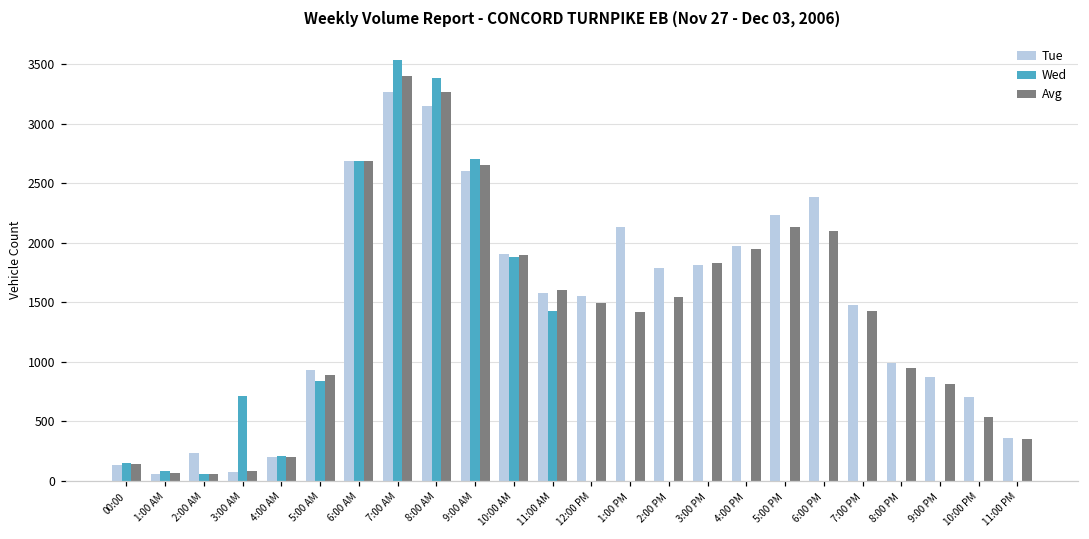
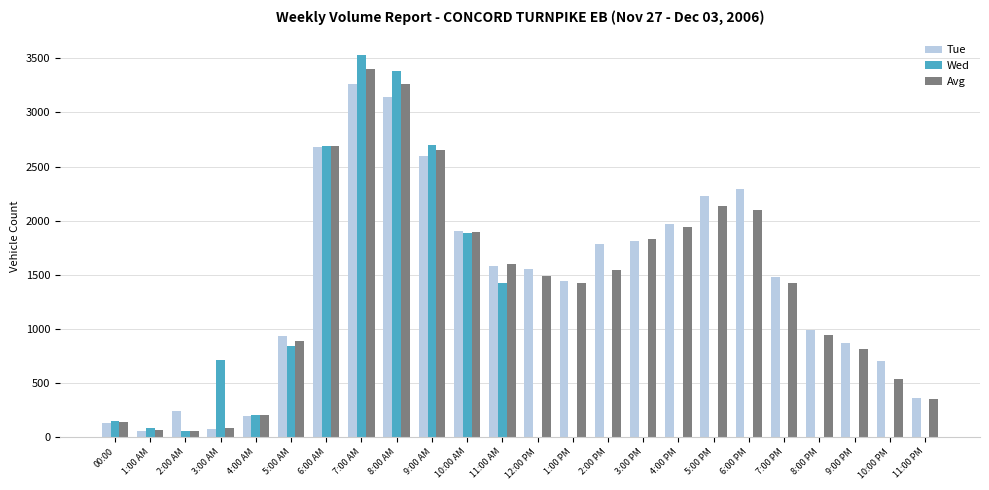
Tue, 1:00 PM: 2130 -> 1450
Tue, 6:00 PM: 2390 -> 2290
